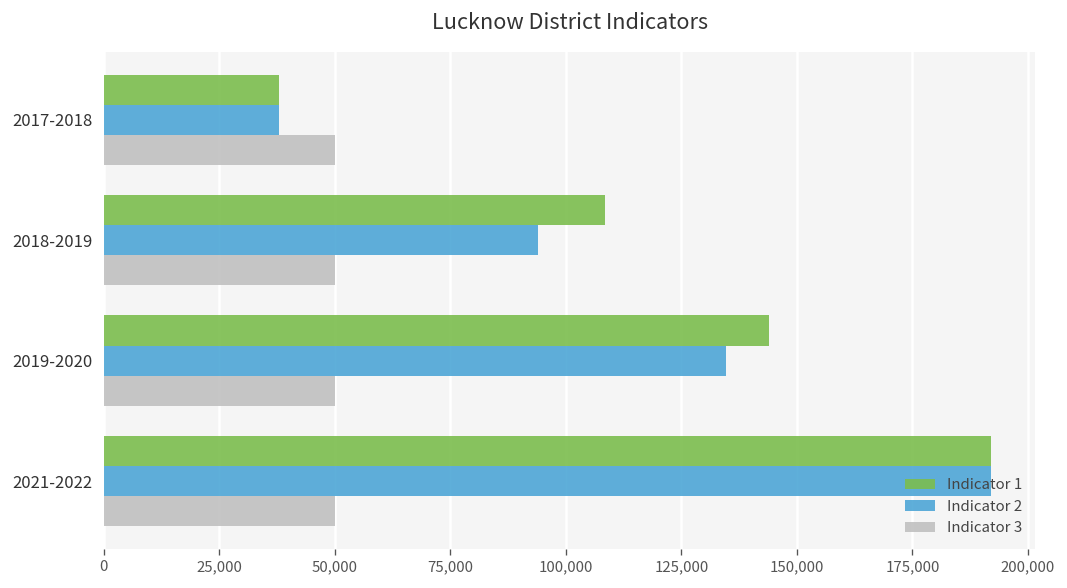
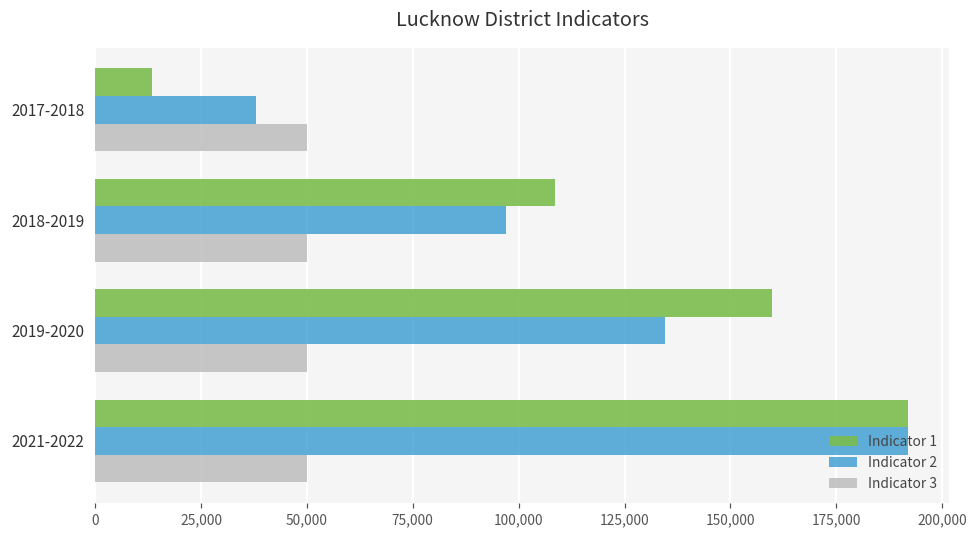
Indicator 1, 2017-2018: 38,000 -> 13,000
Indicator 2, 2018-2019: 94,000 -> 97,000
Indicator 1, 2019-2020: 144,000 -> 160,000
